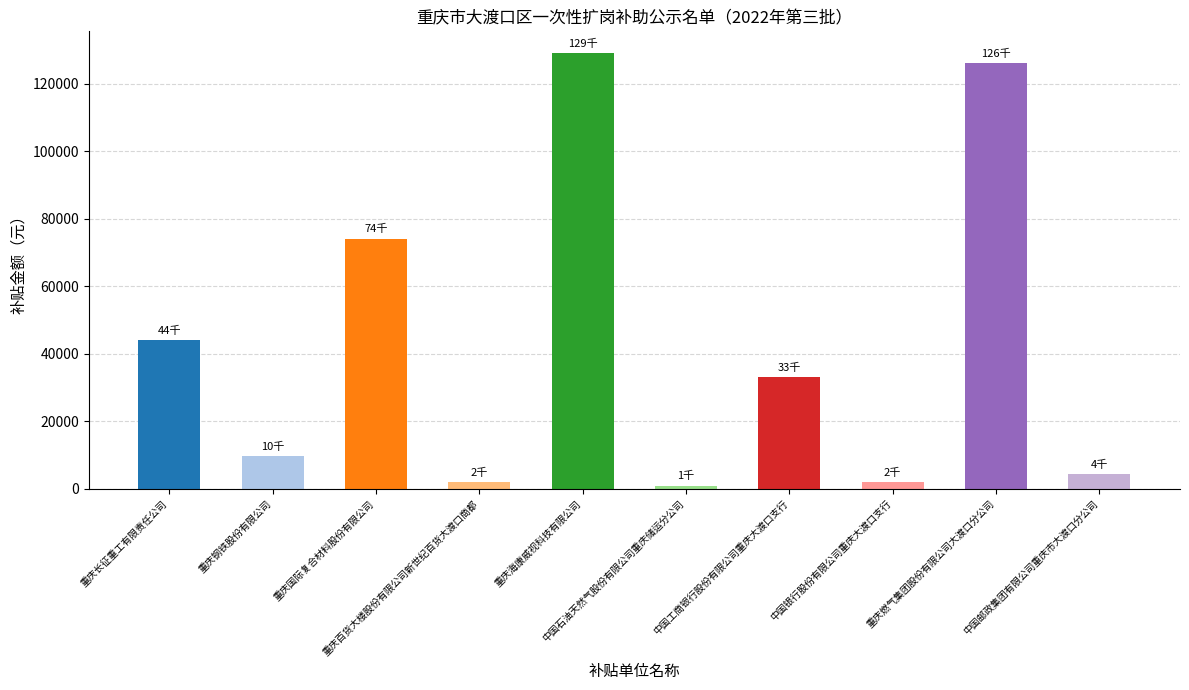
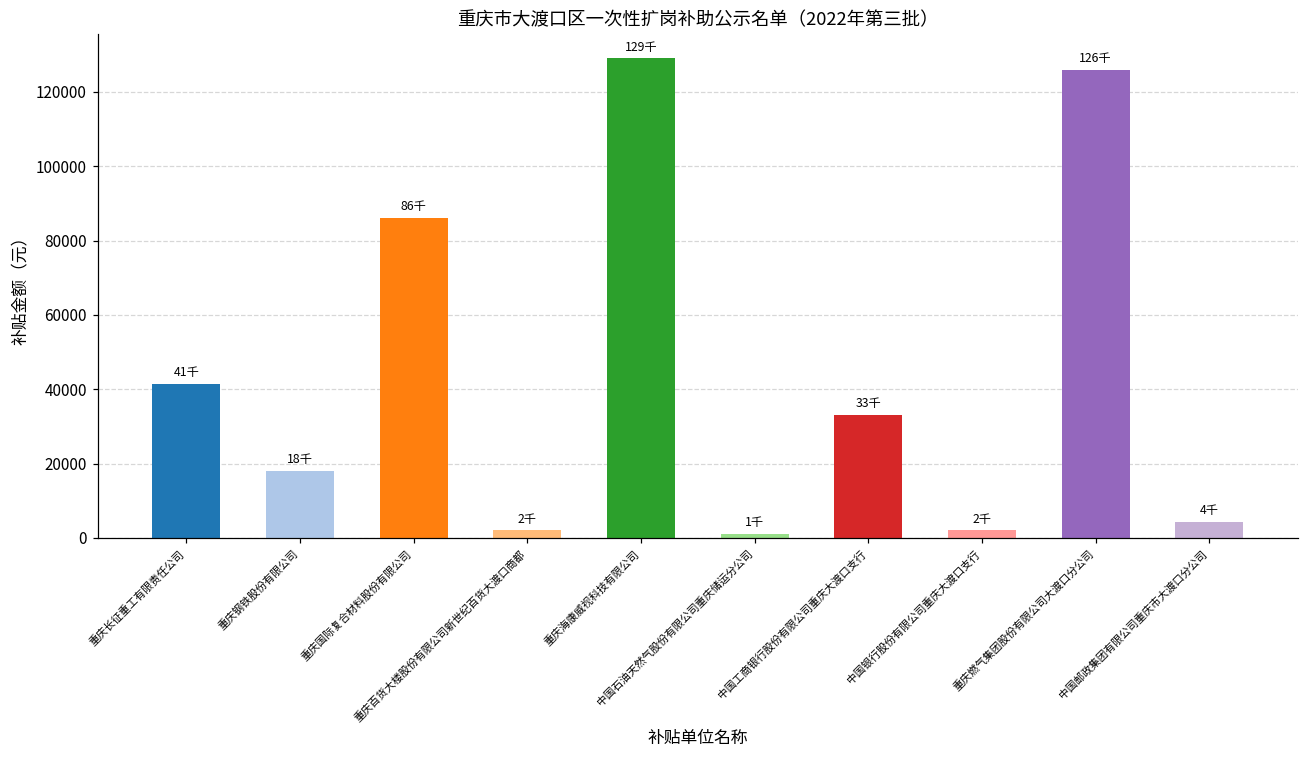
重庆长征重工有限责任公司: 44千 -> 41千
重庆钢铁股份有限公司: 10千 -> 18千
重庆国际复合材料股份有限公司: 74千 -> 86千
